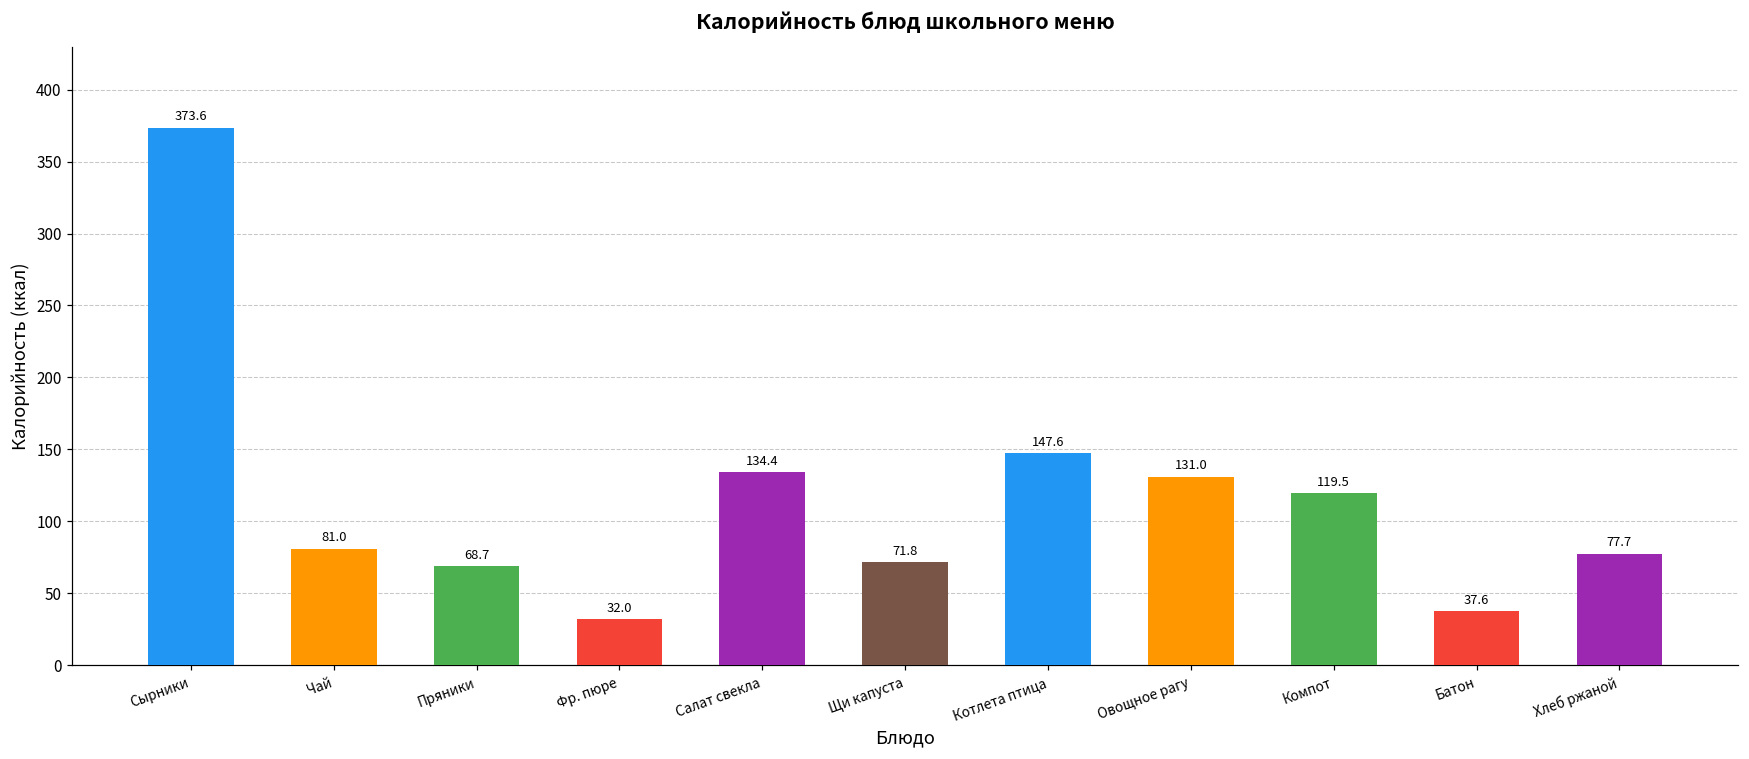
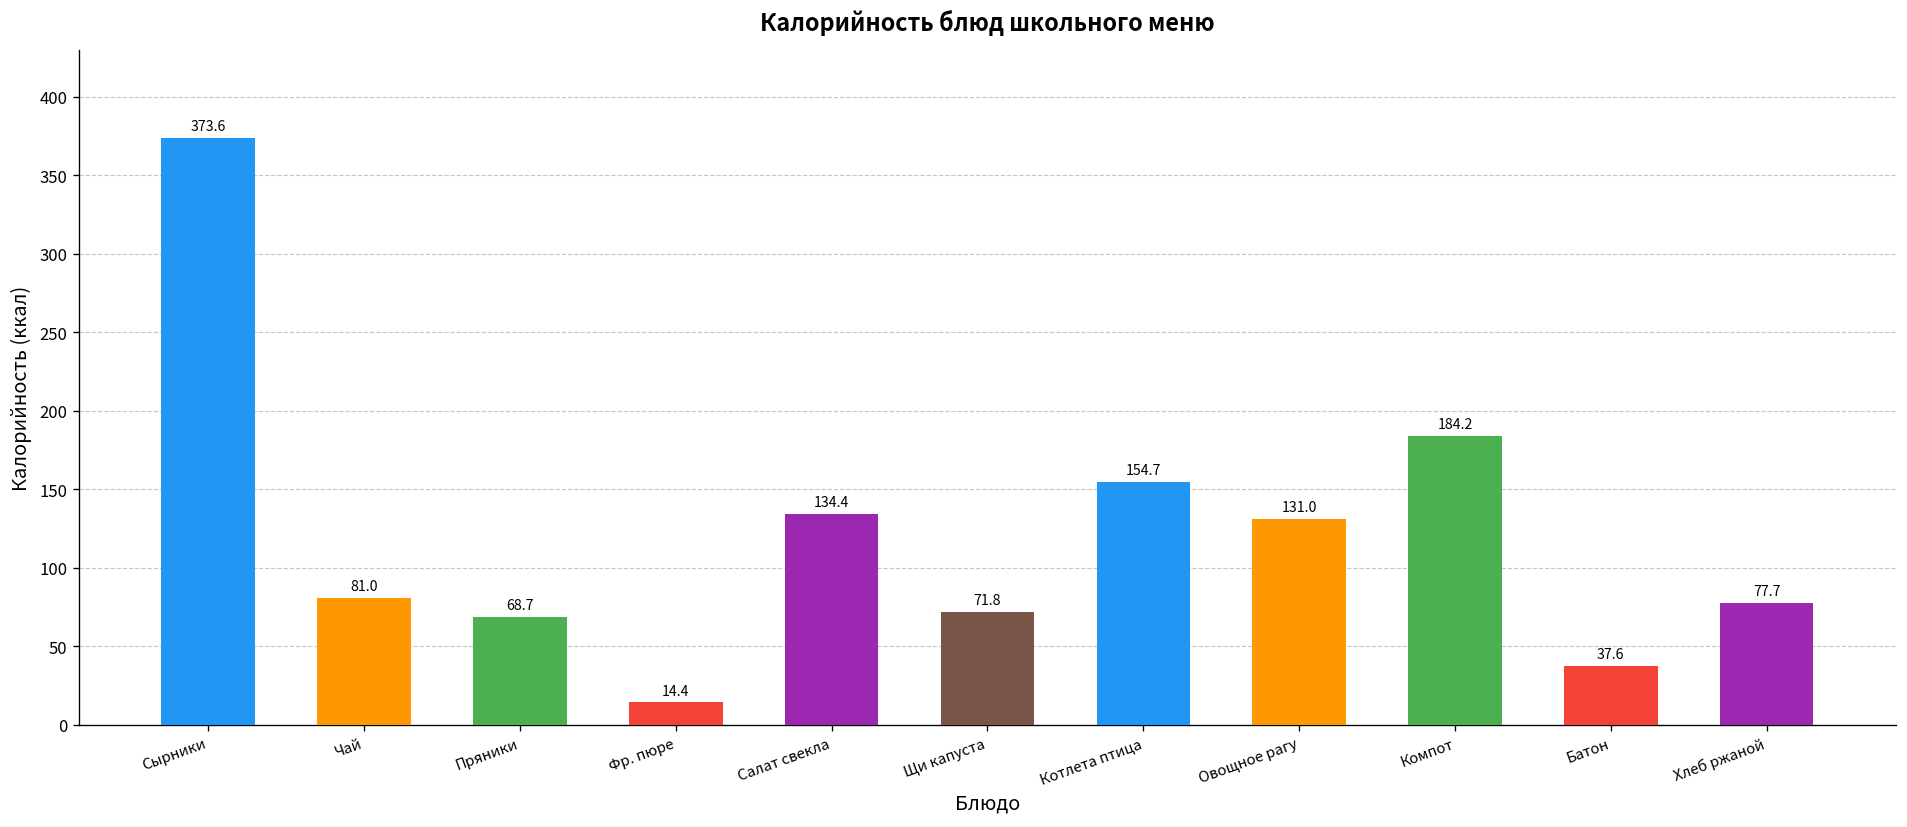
Фр. пюре: 32.0 -> 14.4
Котлета птица: 147.6 -> 154.7
Компот: 119.5 -> 184.2
